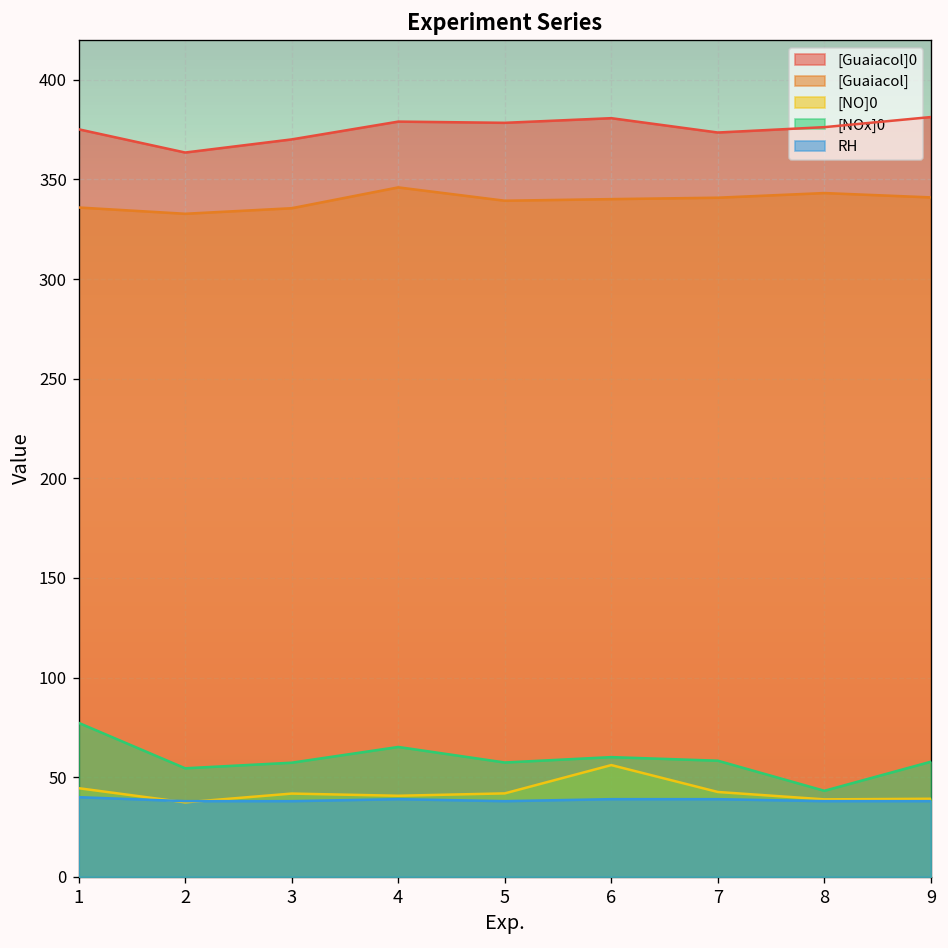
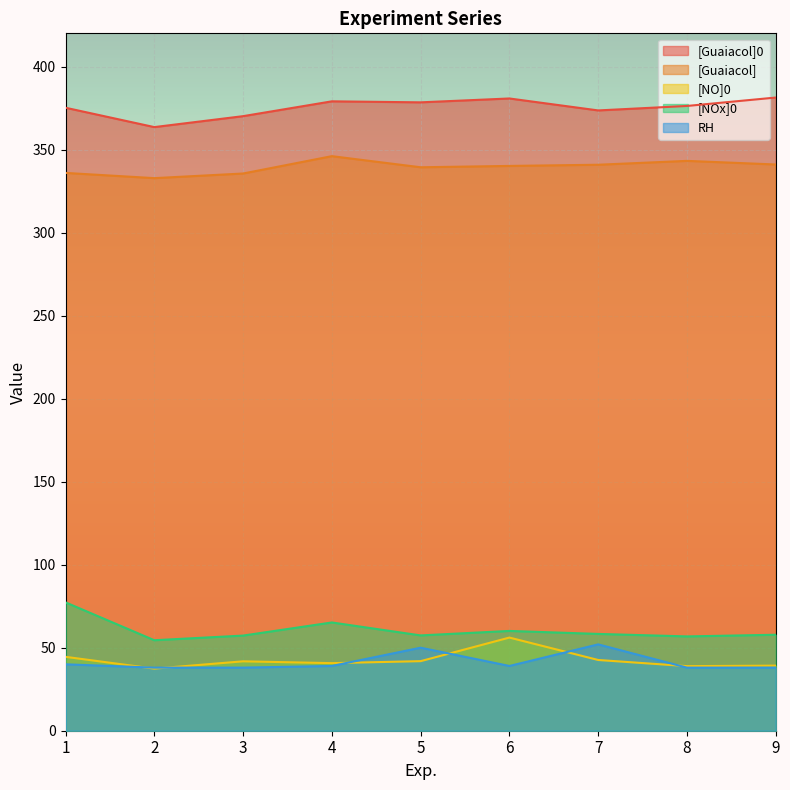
RH, 5: 38 -> 50
RH, 7: 39 -> 52
[NOx]0, 8: 43 -> 57
